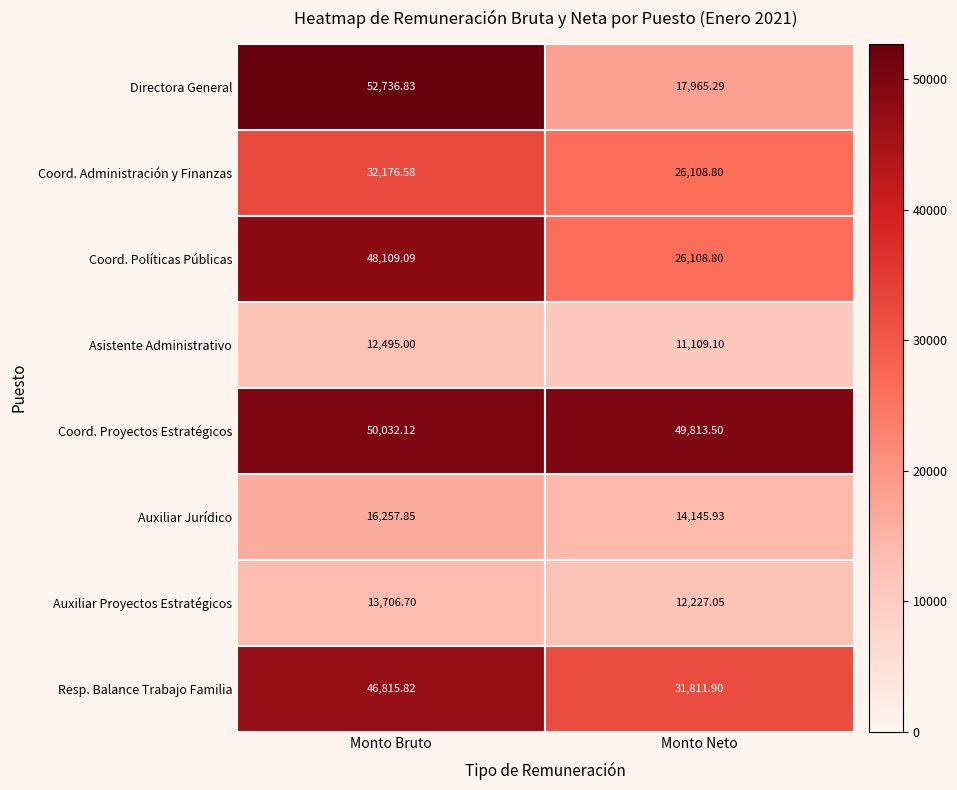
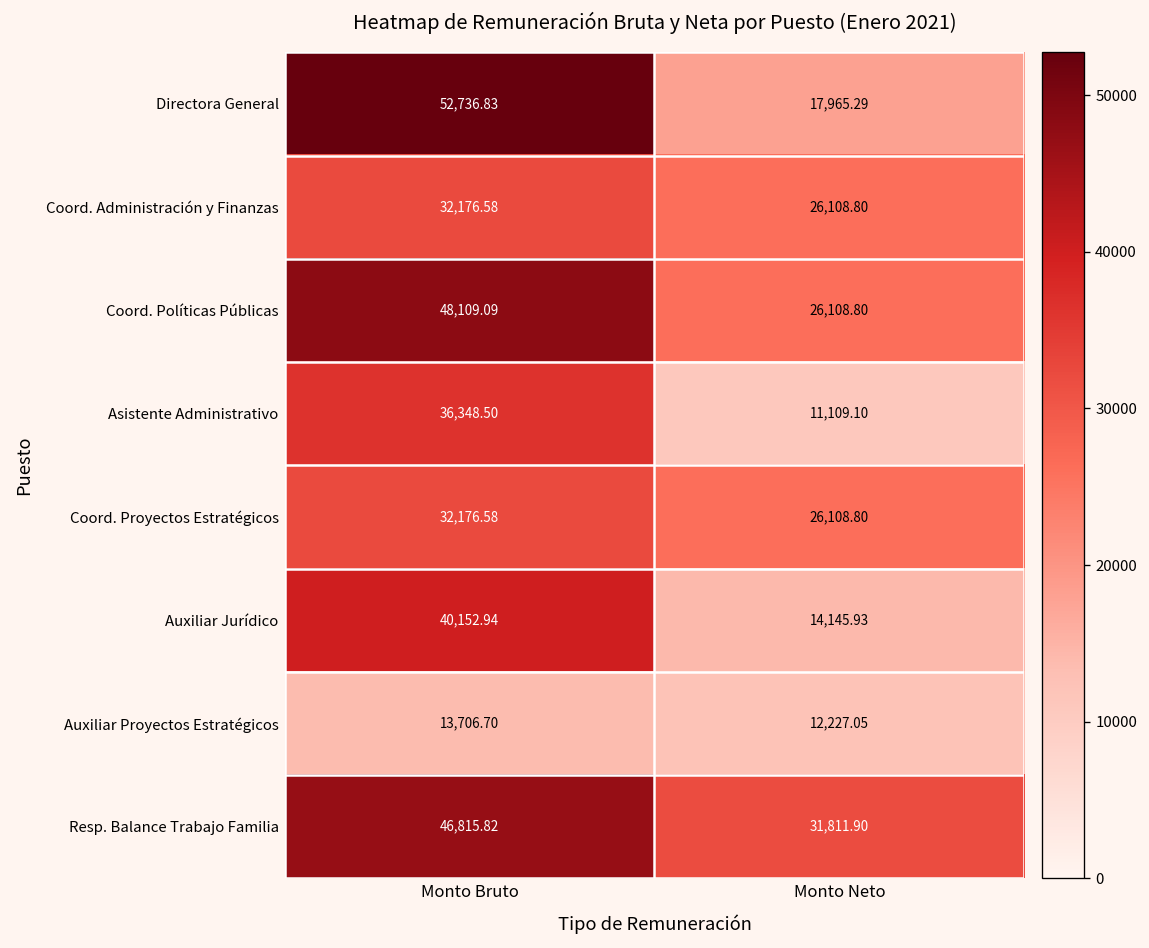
Asistente Administrativo, Monto Bruto: 12,495.00 -> 36,348.50
Coord. Proyectos Estratégicos, Monto Bruto: 50,032.12 -> 32,176.58
Coord. Proyectos Estratégicos, Monto Neto: 49,813.50 -> 26,108.80
Auxiliar Jurídico, Monto Bruto: 16,257.85 -> 40,152.94
